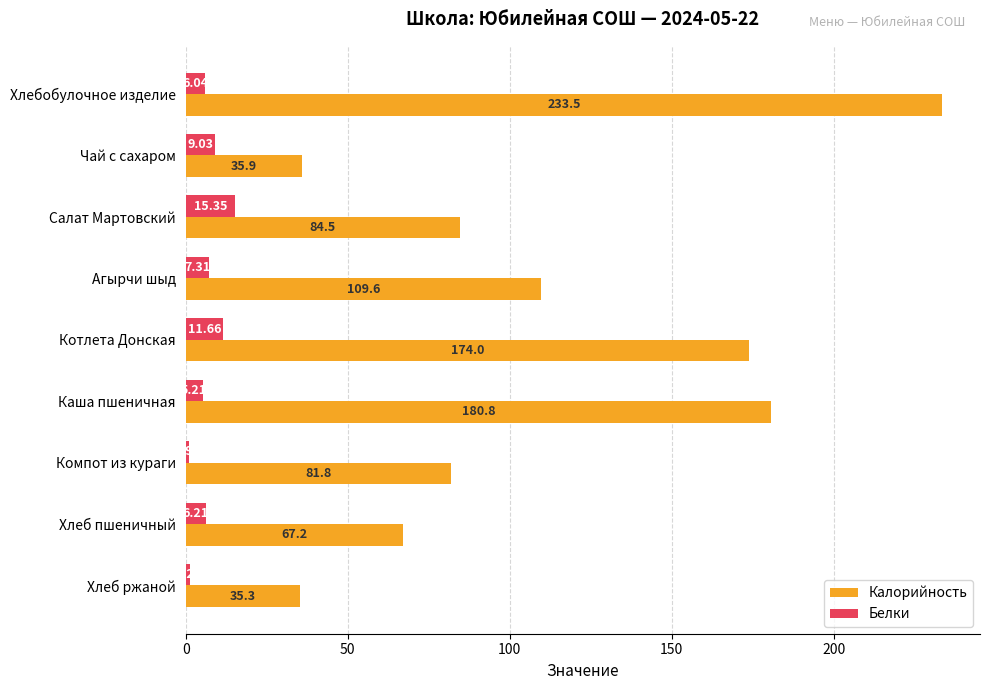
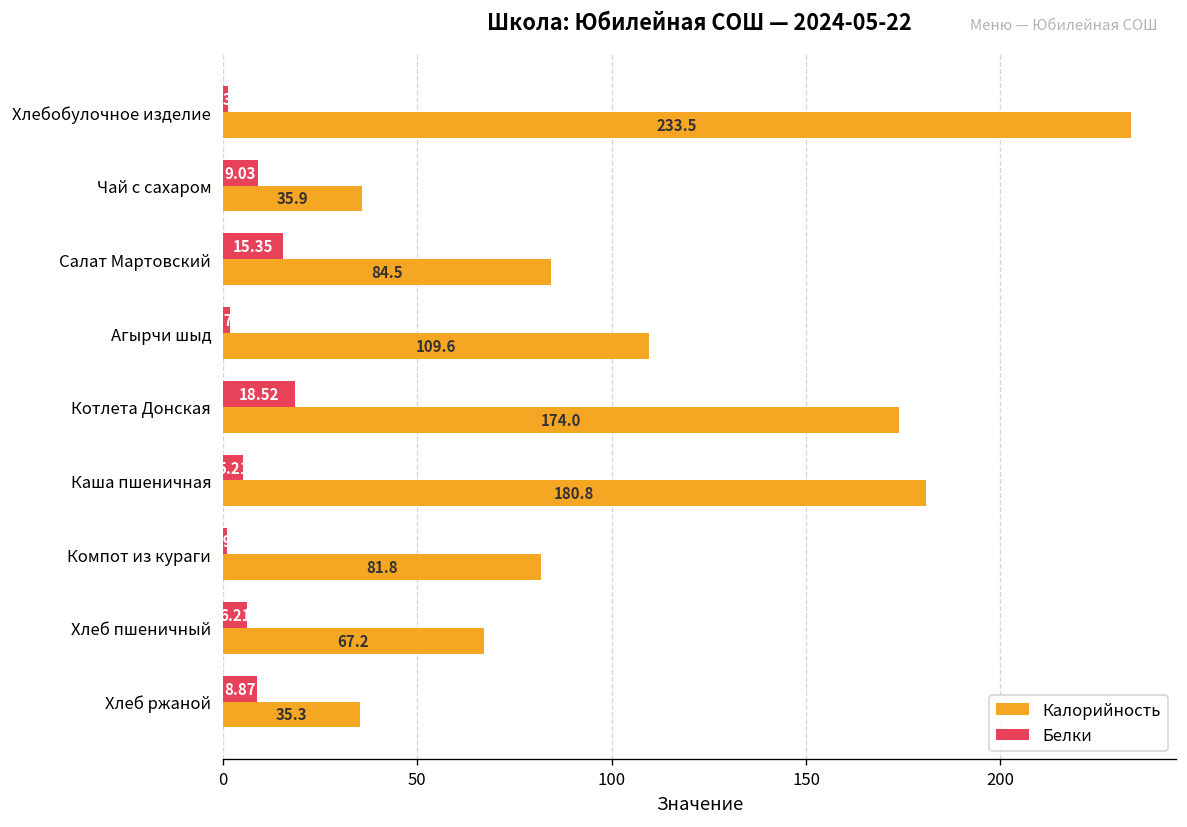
Белки, Хлебобулочное изделие: 6 -> 1
Белки, Агырчи шыд: 7 -> 2
Белки, Котлета Донская: 11.66 -> 18.52
Белки, Хлеб ржаной: 1 -> 9
